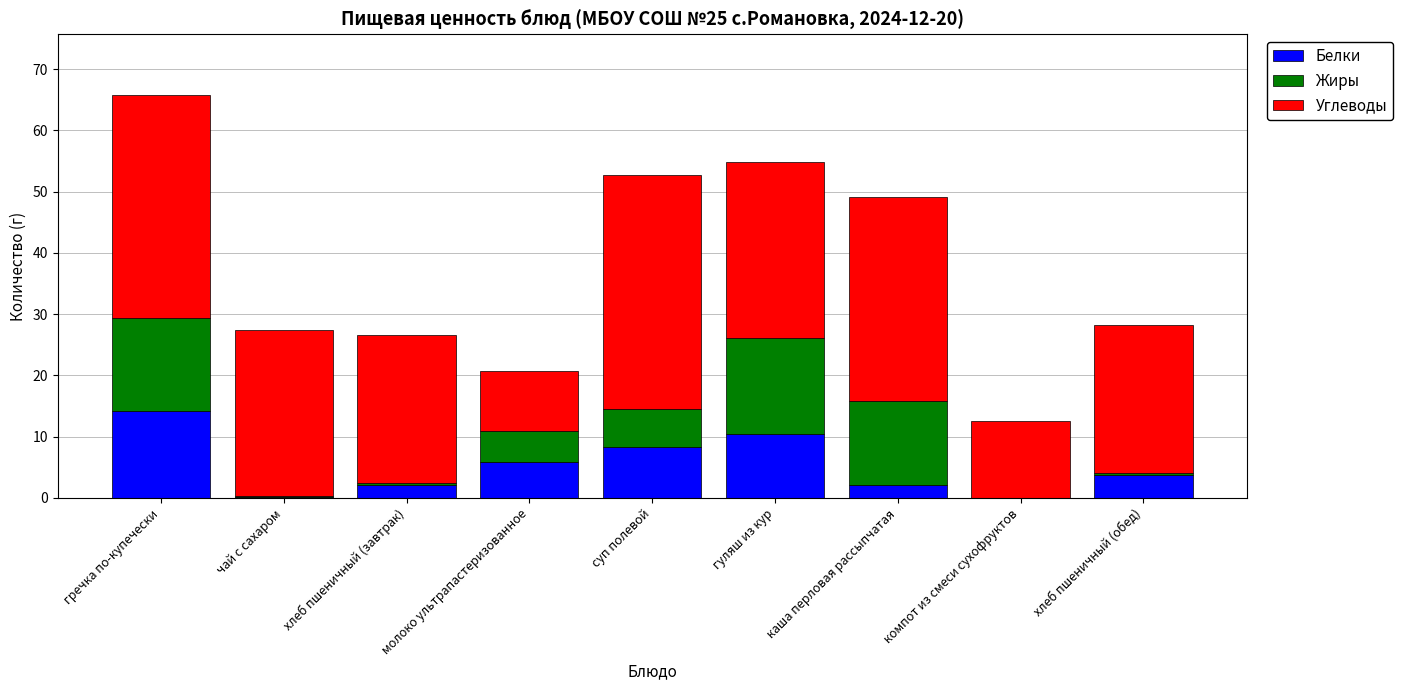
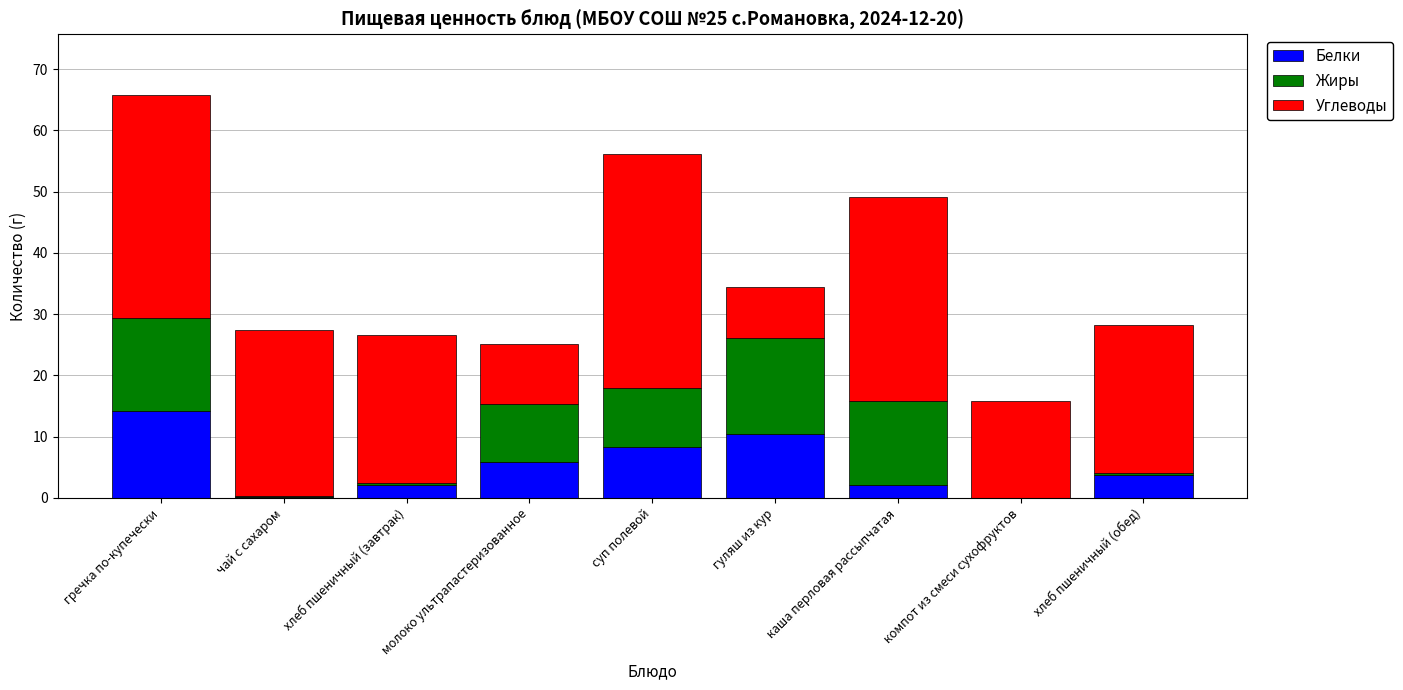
Жиры, молоко ультрапастеризованное: 5 -> 9
Жиры, суп полевой: 6 -> 10
Углеводы, гуляш из кур: 29 -> 8
Углеводы, компот из смеси сухофруктов: 13 -> 16
